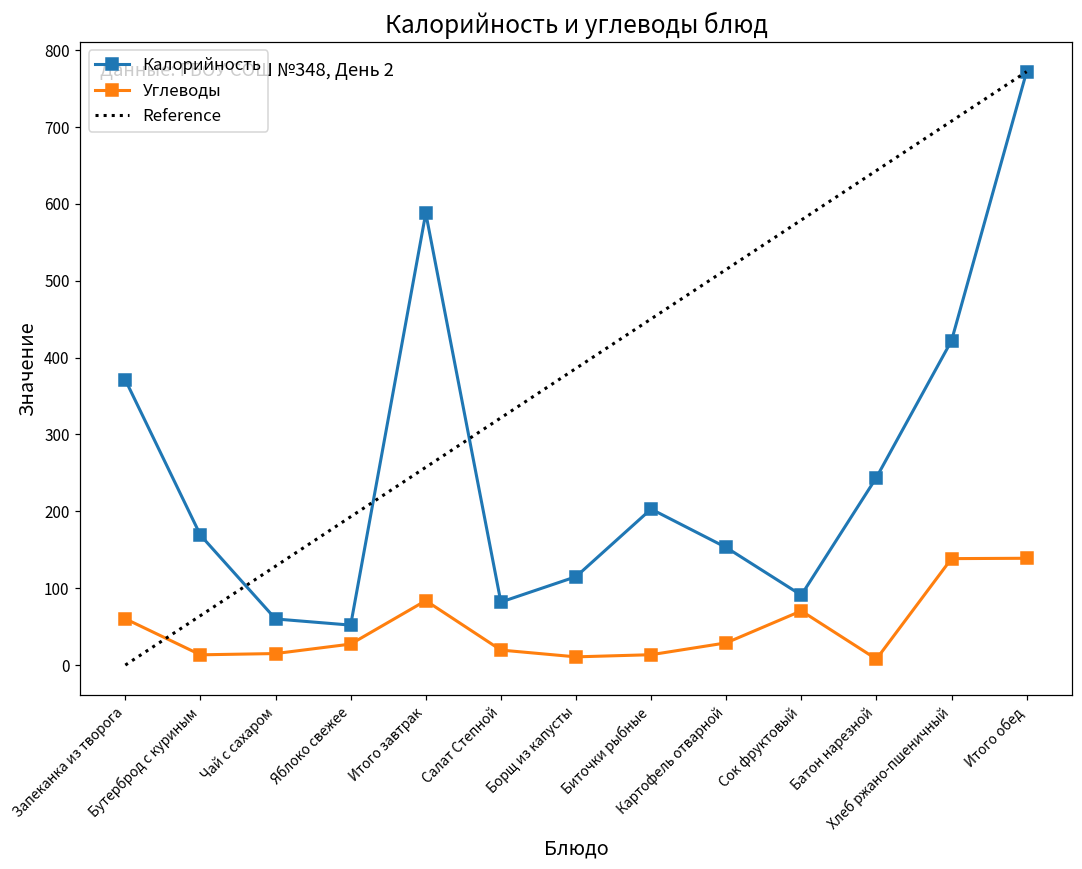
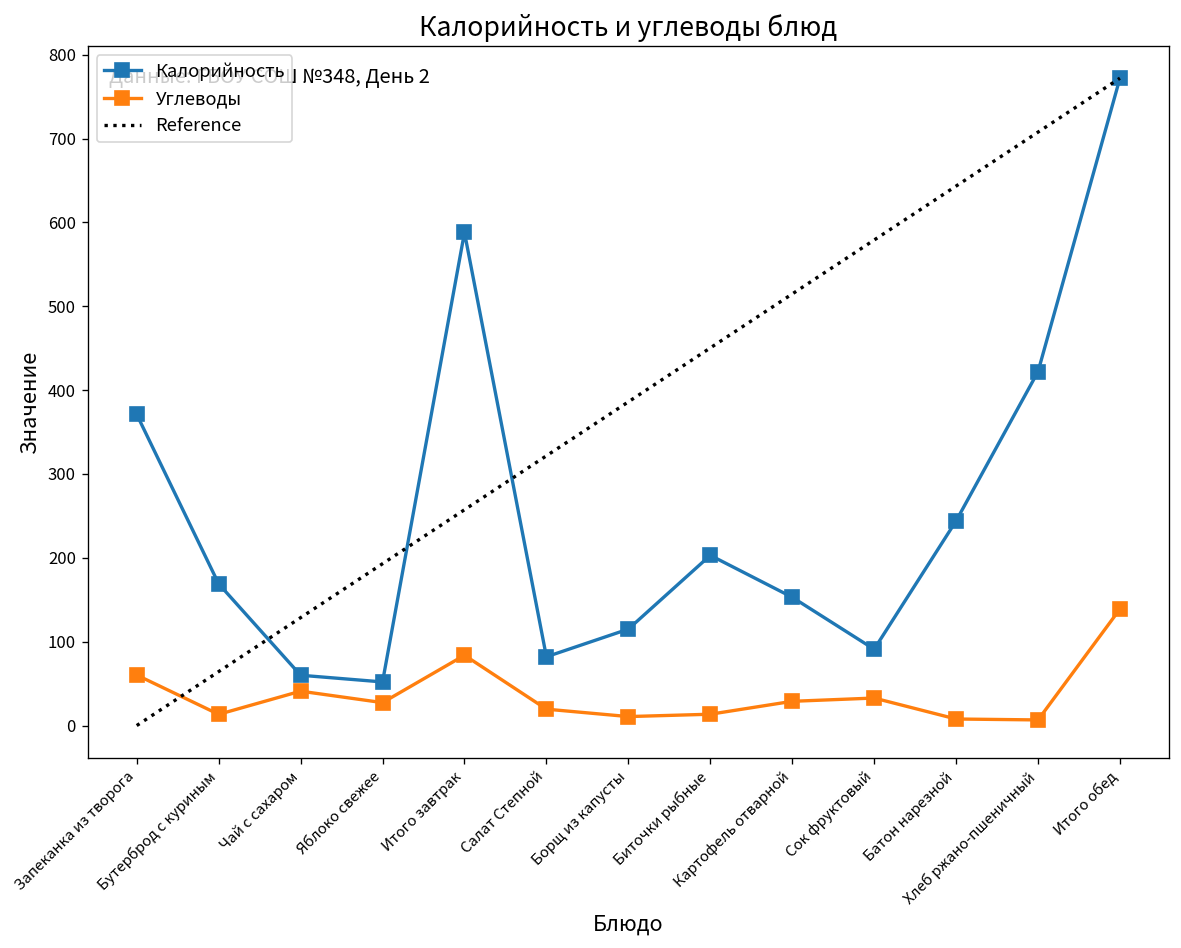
Углеводы, Чай с сахаром: 20 -> 40
Углеводы, Сок фруктовый: 70 -> 30
Углеводы, Хлеб ржано-пшеничный: 140 -> 10
